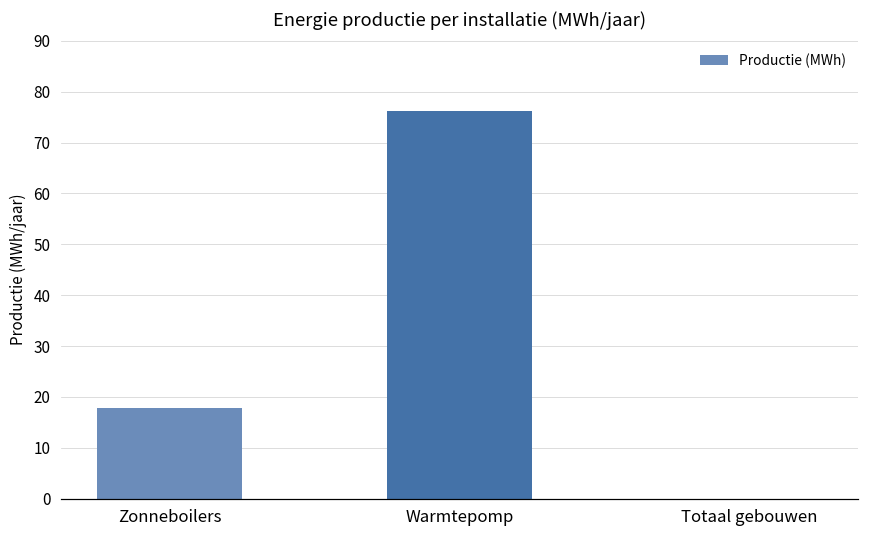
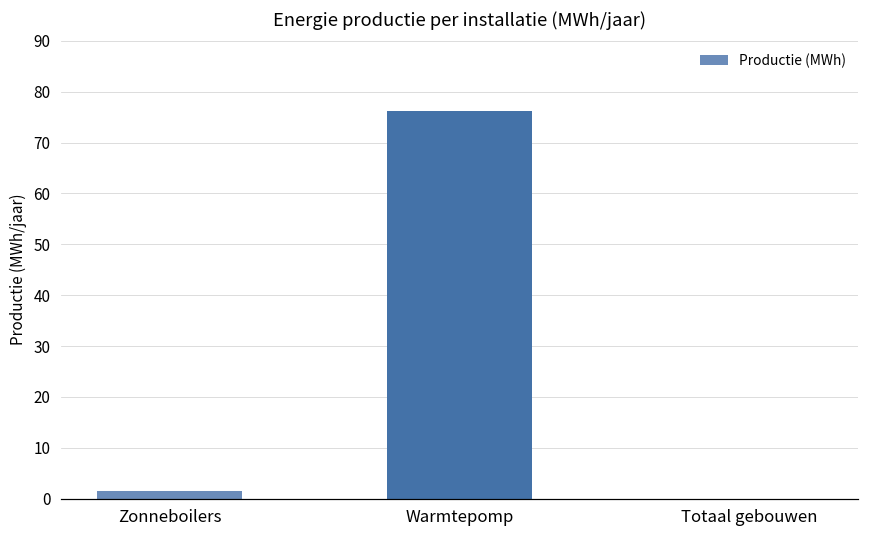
Zonneboilers: 18 -> 2
